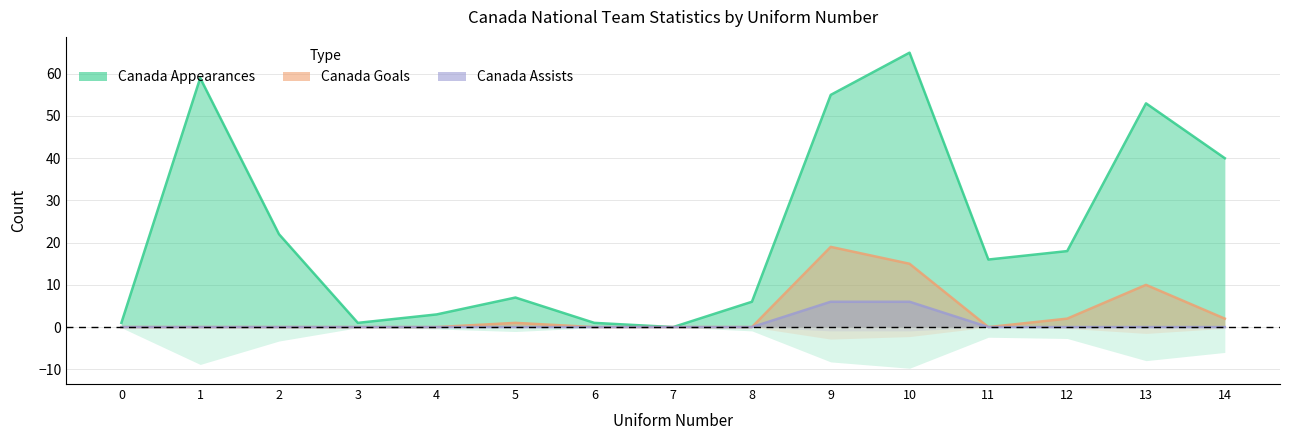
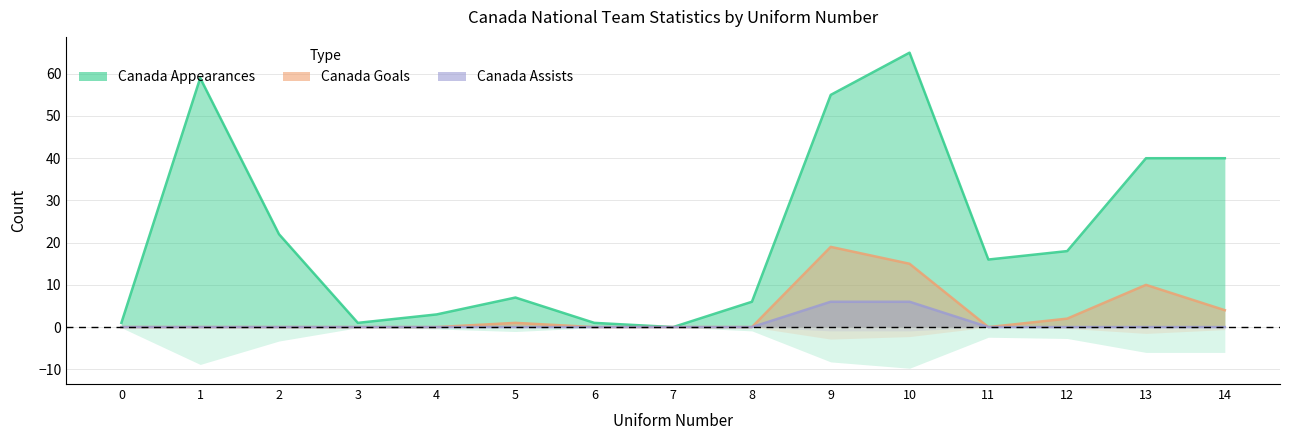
Canada Appearances, 13: 53 -> 40
Canada Goals, 14: 2 -> 4
